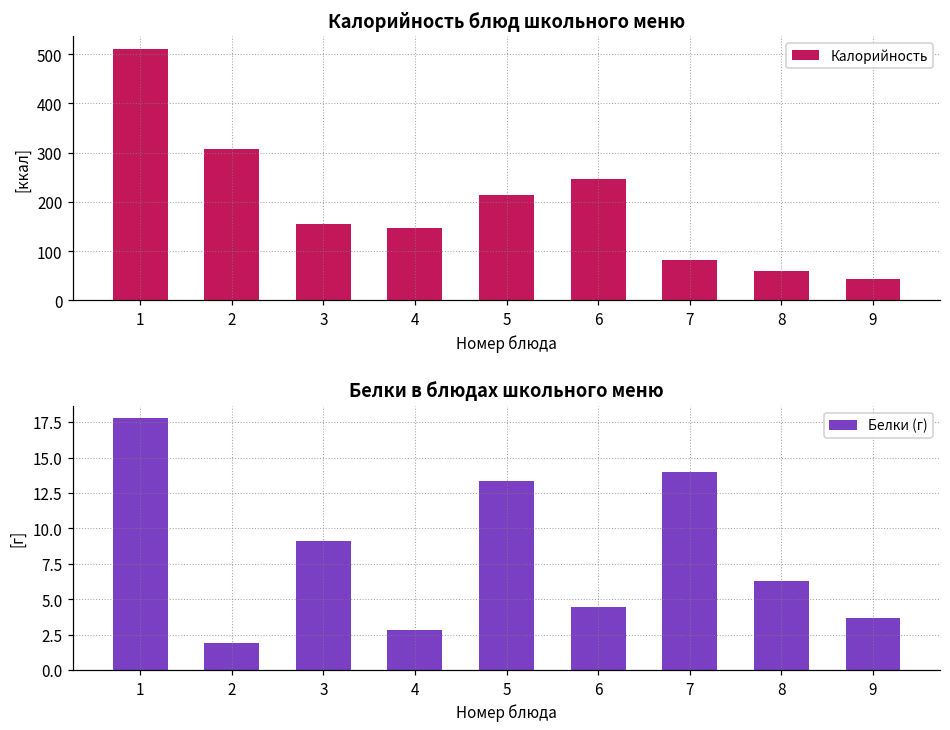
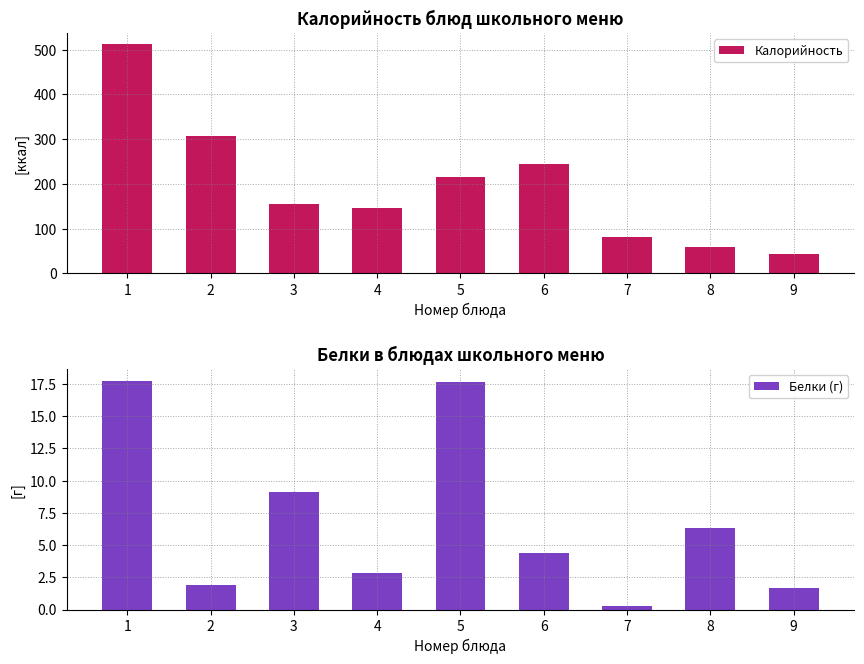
Белки в блюдах школьного меню, 5: 13.4 -> 17.7
Белки в блюдах школьного меню, 7: 14.0 -> 0.3
Белки в блюдах школьного меню, 9: 3.7 -> 1.7
